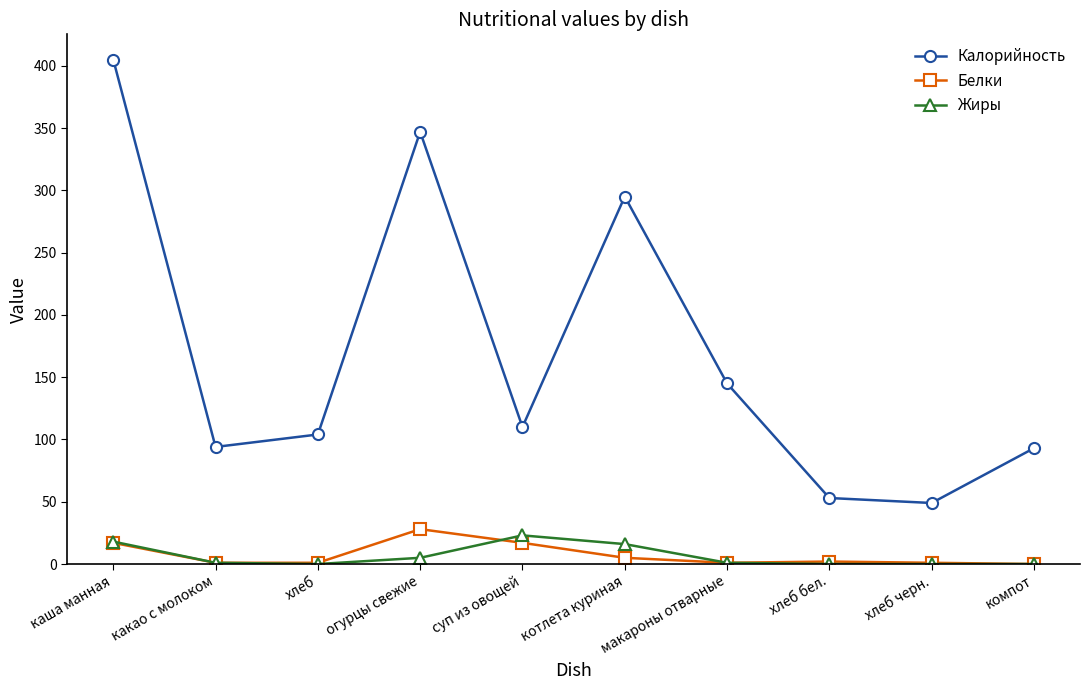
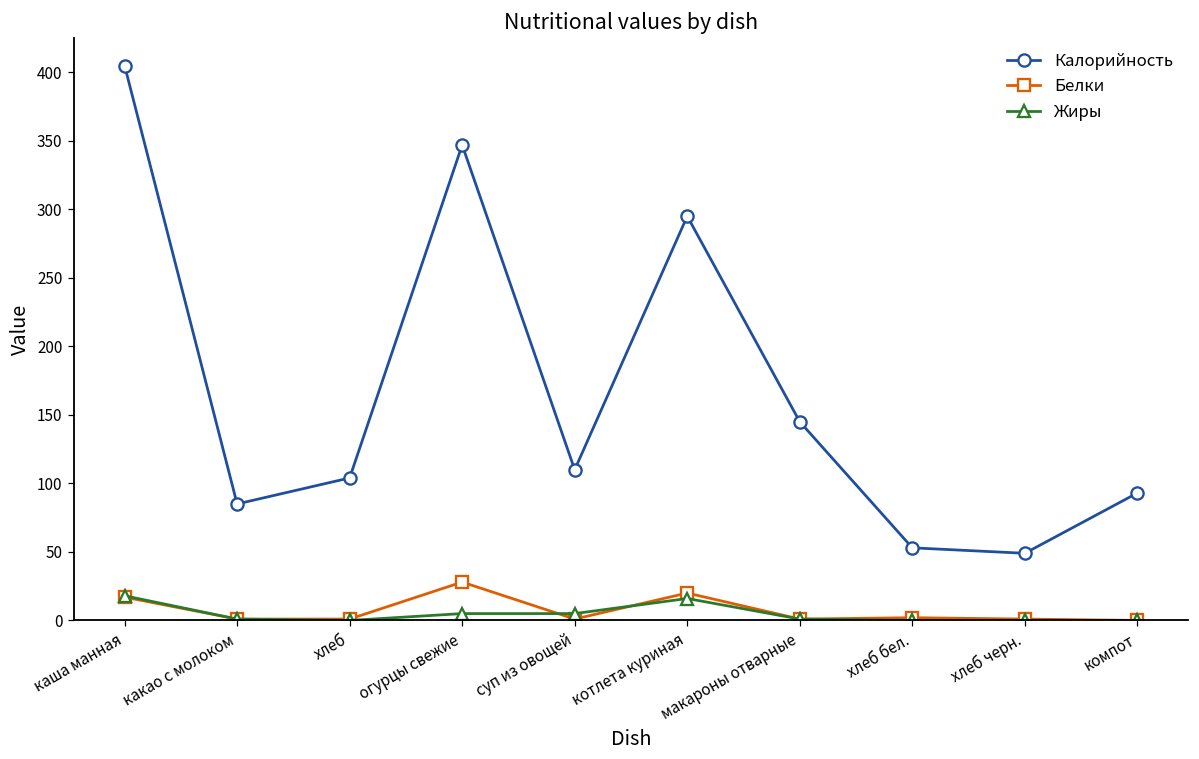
Калорийность, какао с молоком: 94 -> 85
Белки, суп из овощей: 17 -> 1
Жиры, суп из овощей: 23 -> 5
Белки, котлета куриная: 5 -> 20
